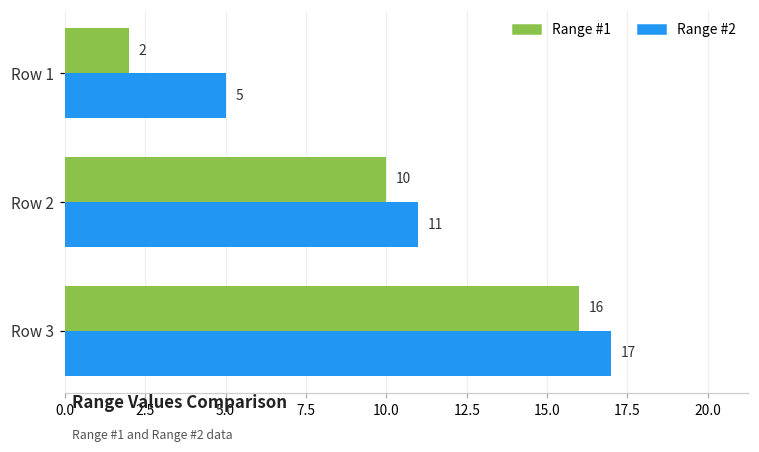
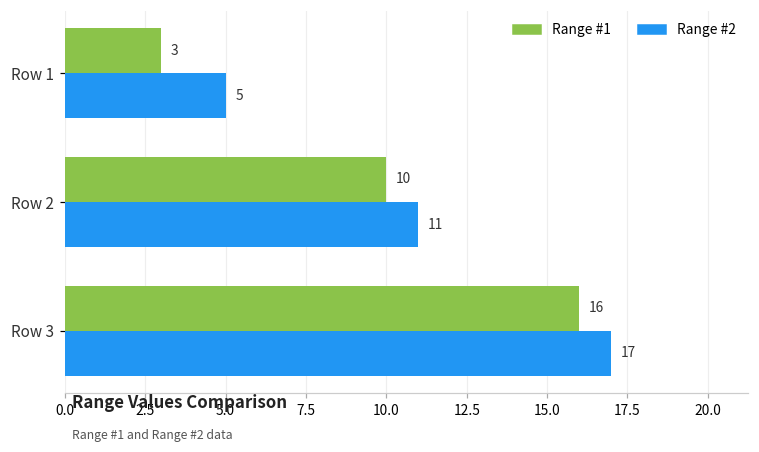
Range #1, Row 1: 2 -> 3
